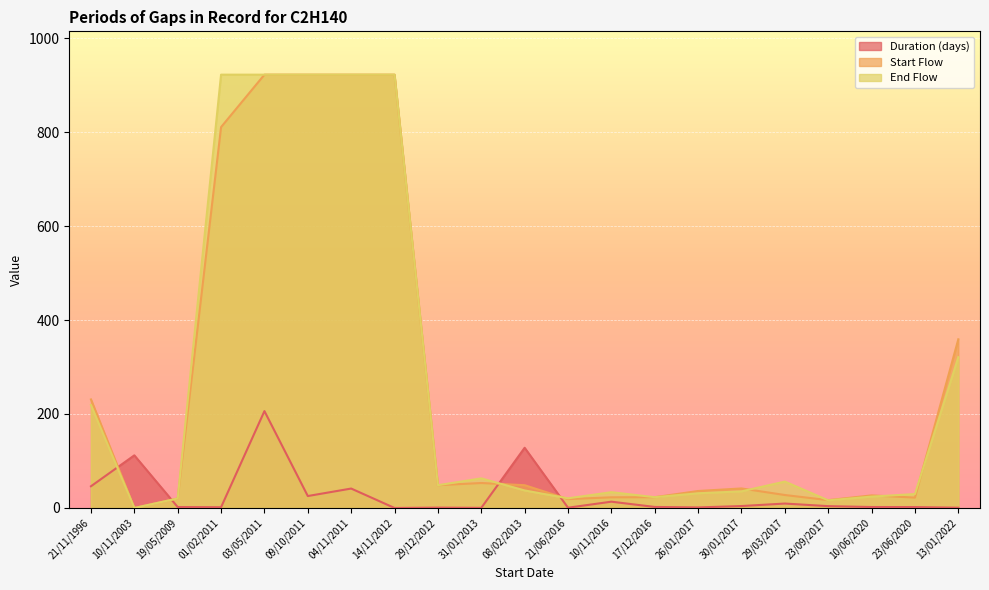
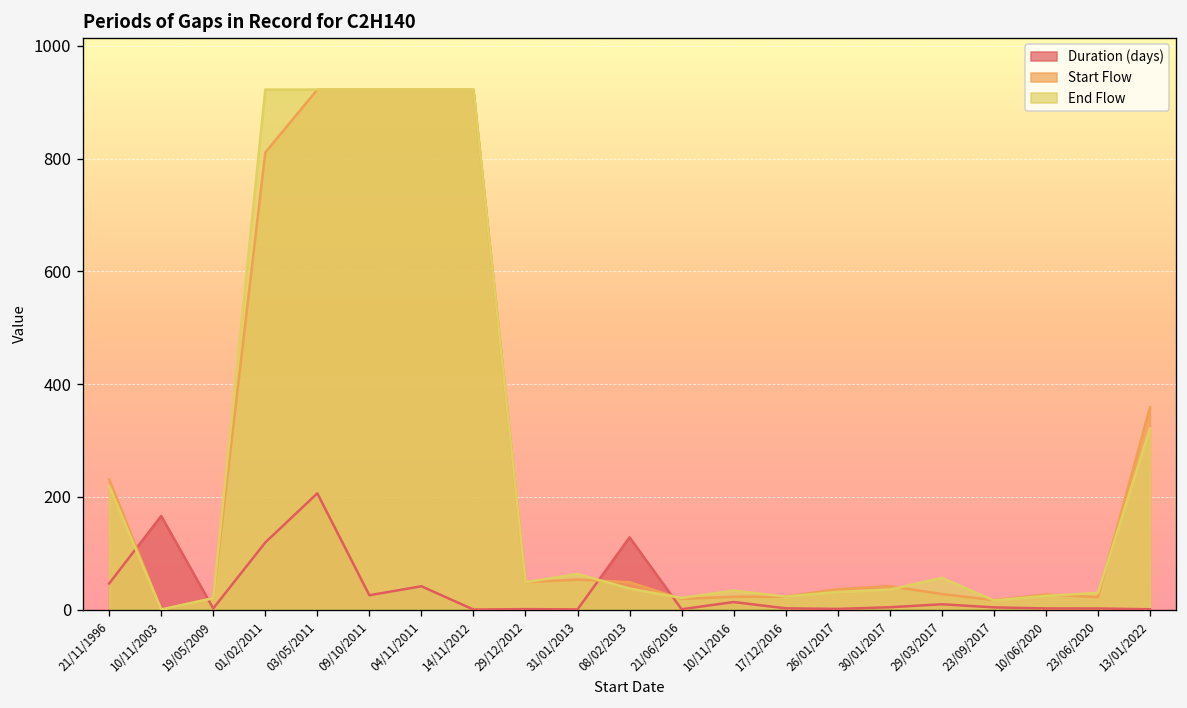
Duration (days), 10/11/2003: 110 -> 170
Duration (days), 01/02/2011: 0 -> 120
